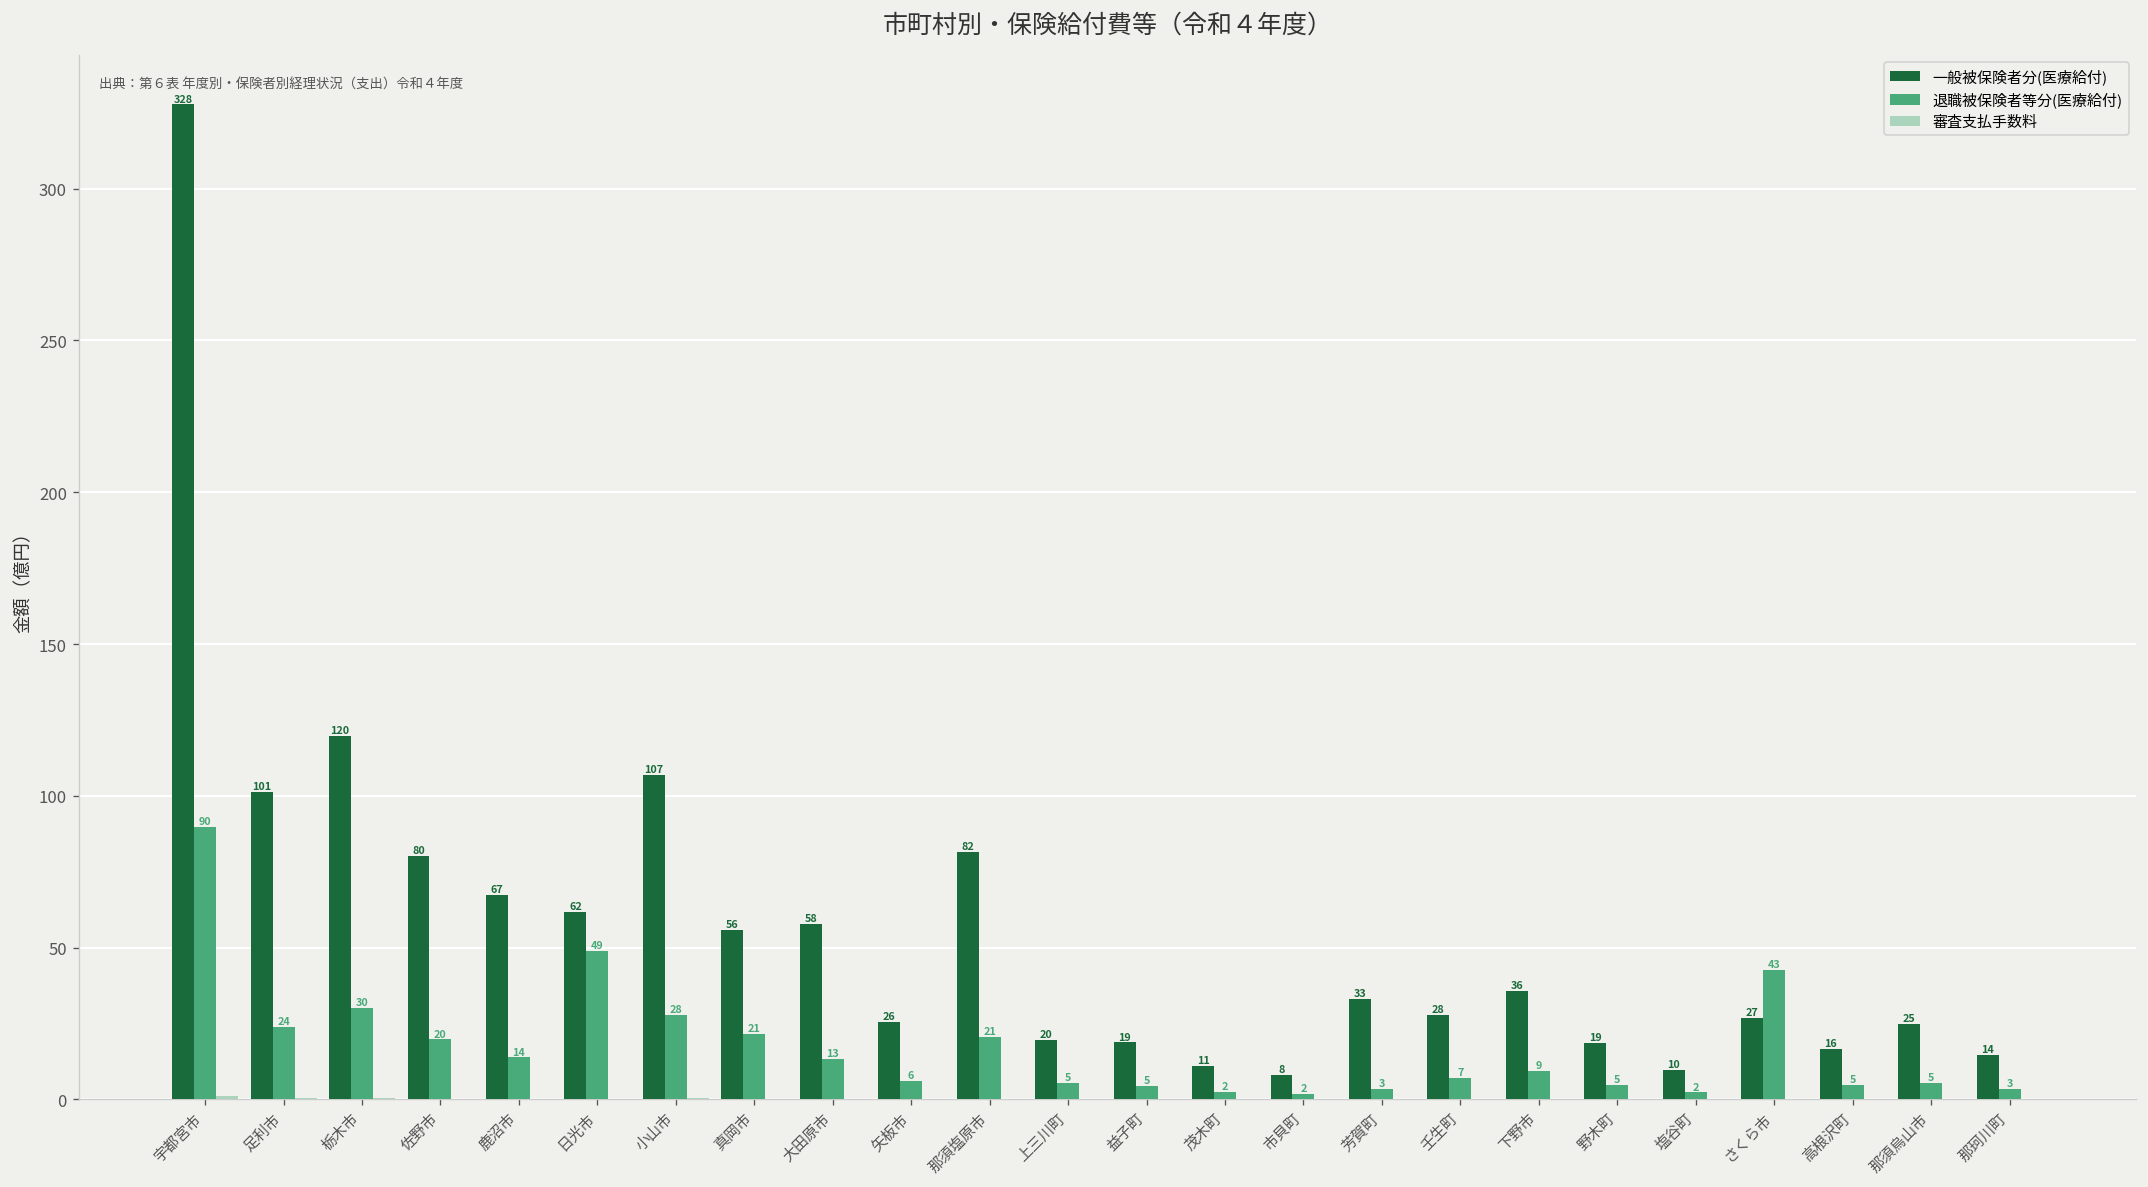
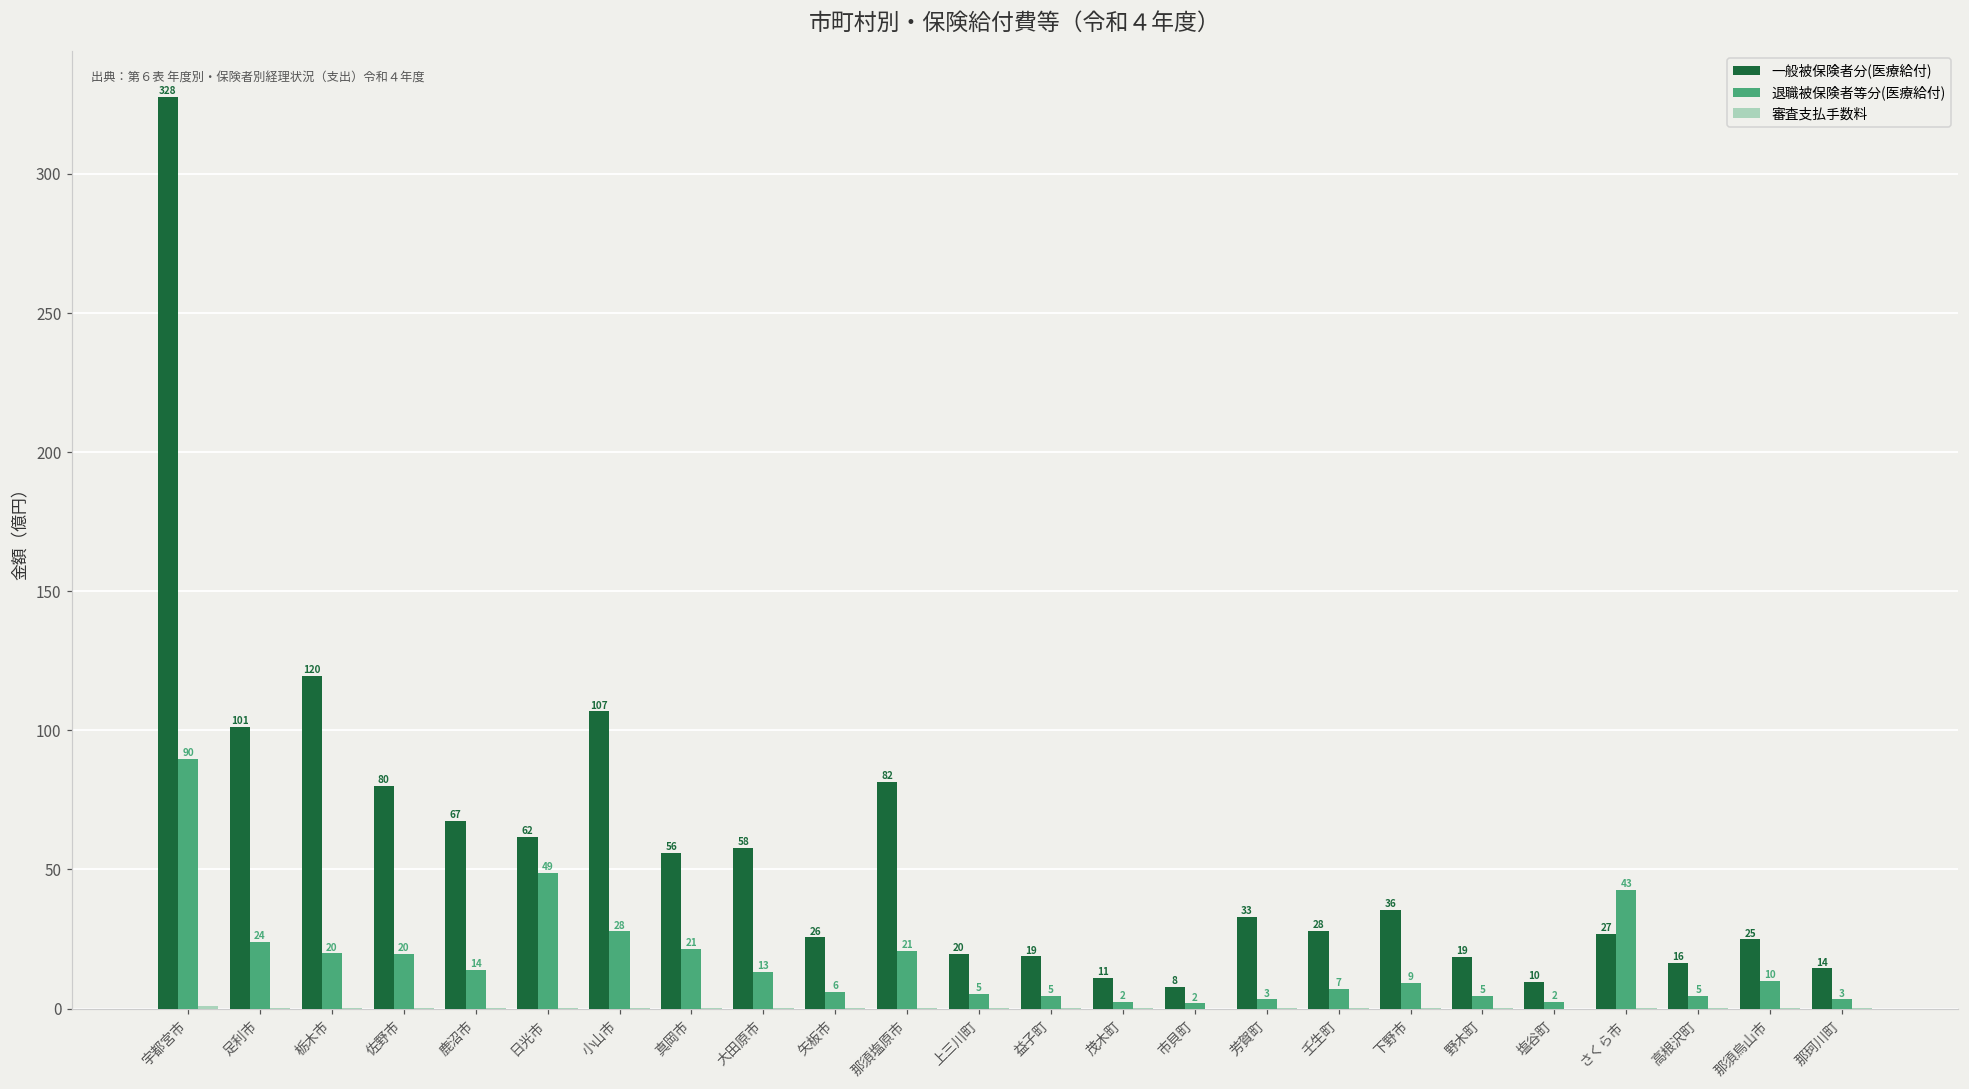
退職被保険者等分(医療給付), 栃木市: 30 -> 20
退職被保険者等分(医療給付), 那須烏山市: 5 -> 10
